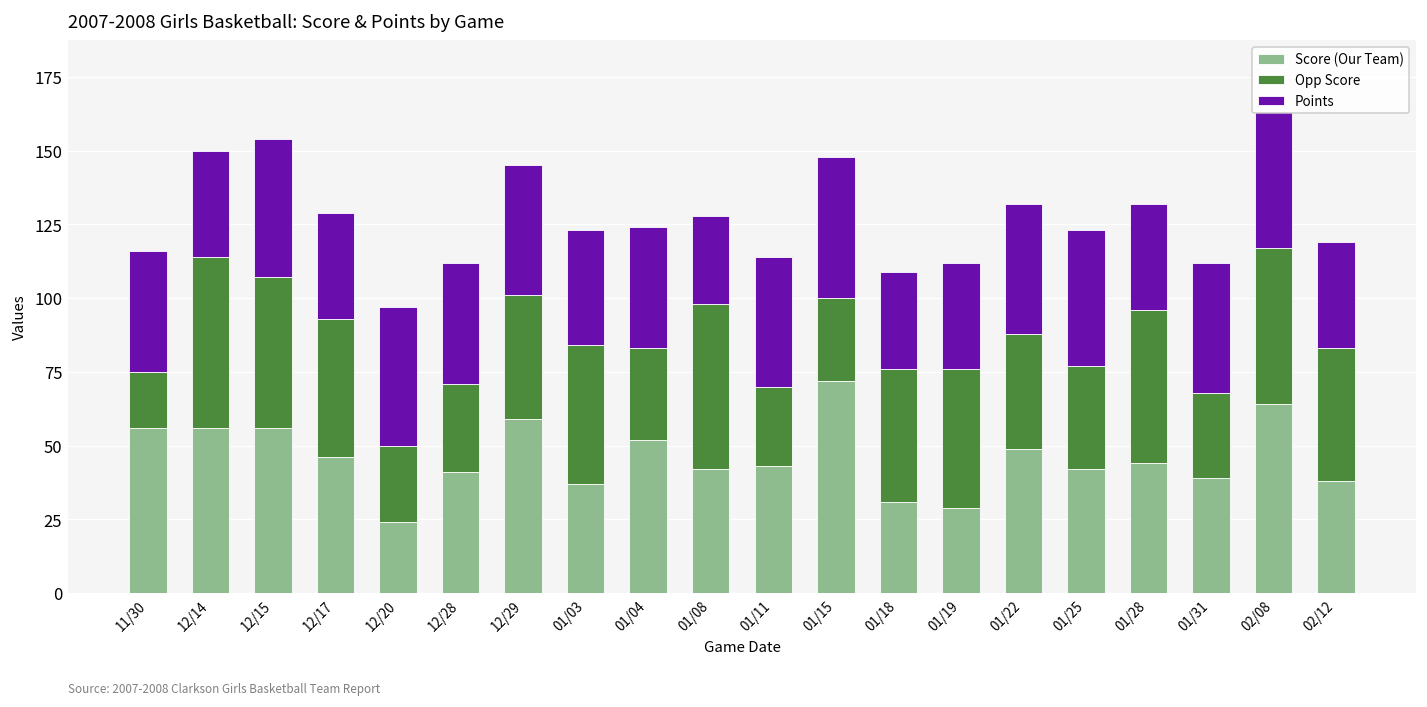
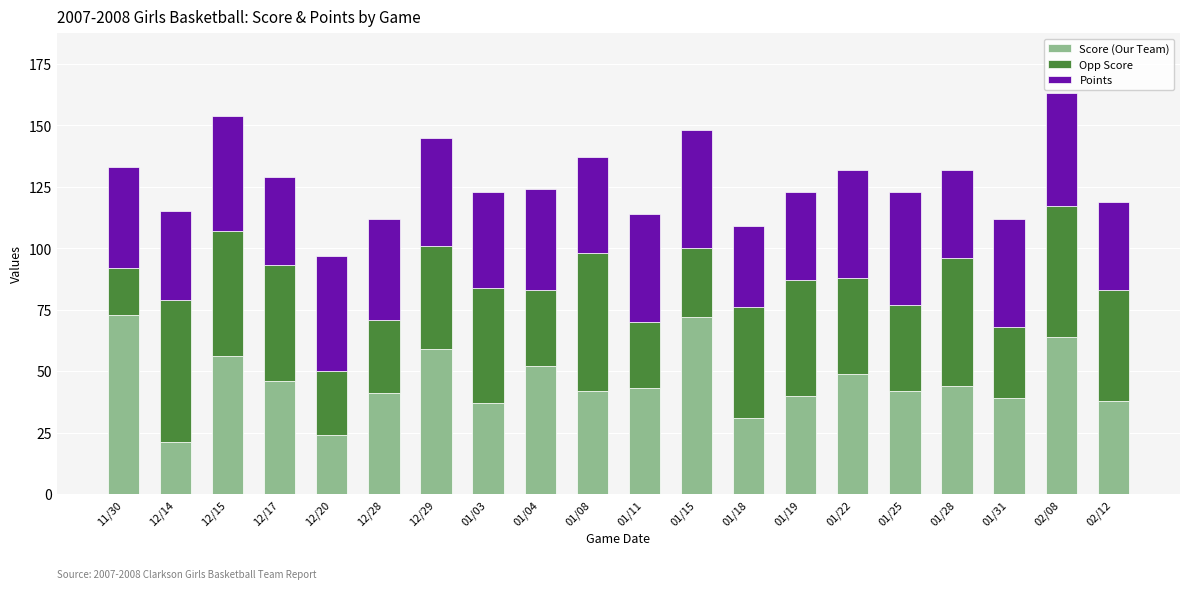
Score (Our Team), 11/30: 56 -> 73
Score (Our Team), 12/14: 56 -> 21
Points, 01/08: 30 -> 39
Score (Our Team), 01/19: 29 -> 40
